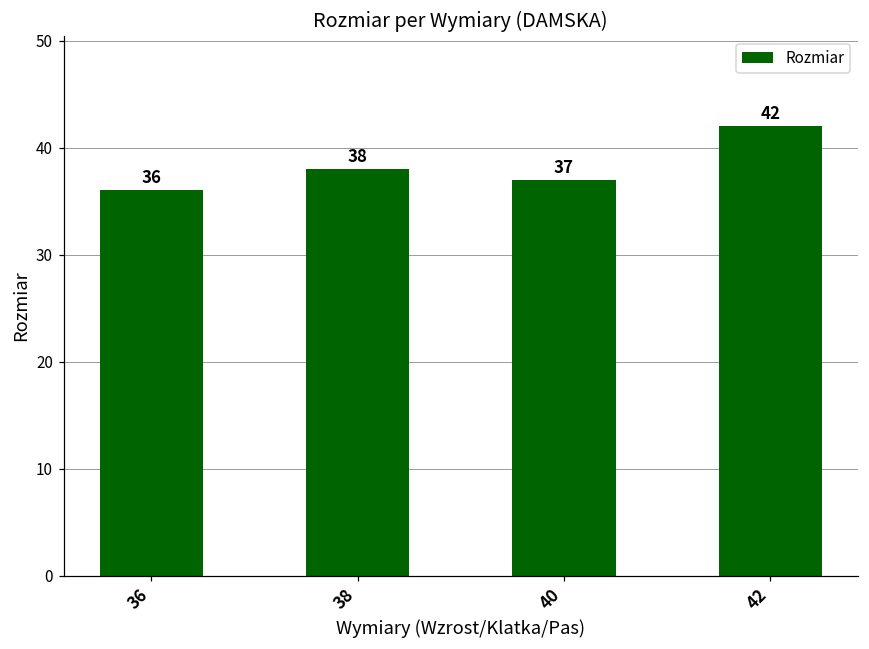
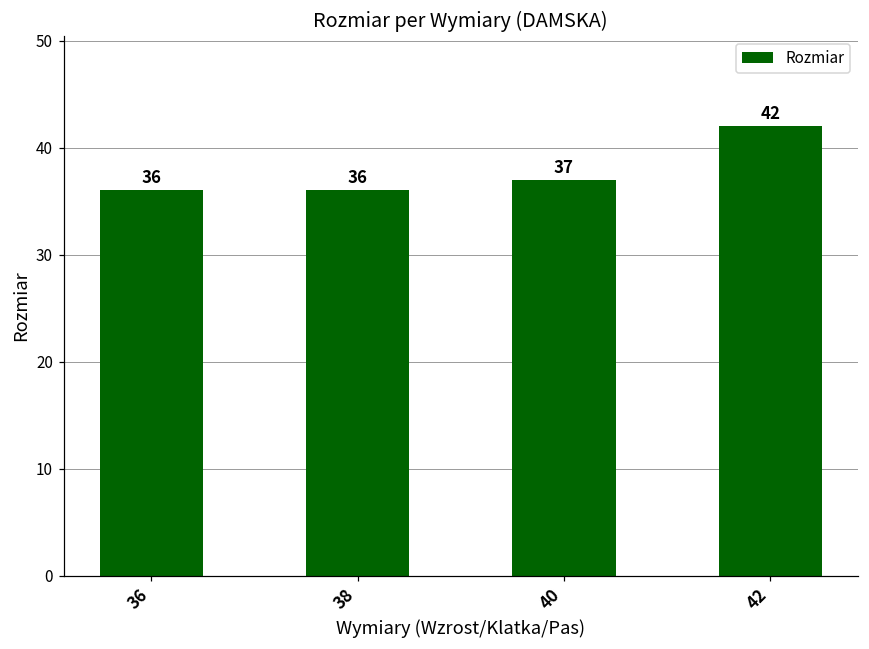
38: 38 -> 36
